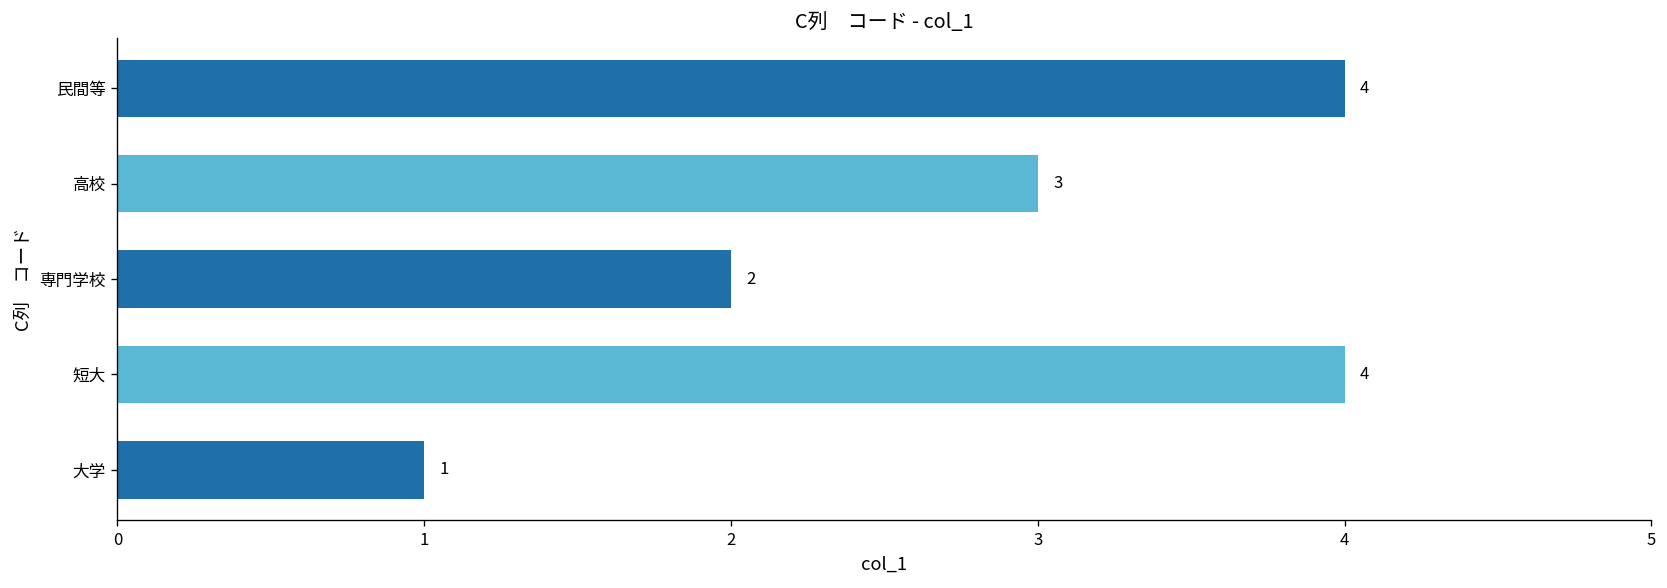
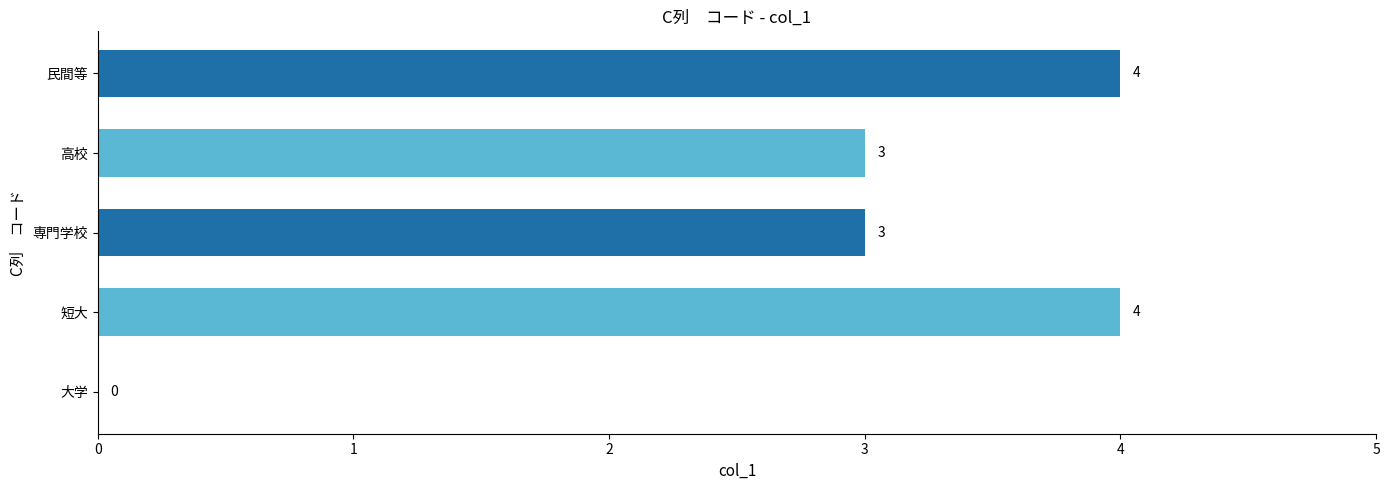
専門学校: 2 -> 3
大学: 1 -> 0
